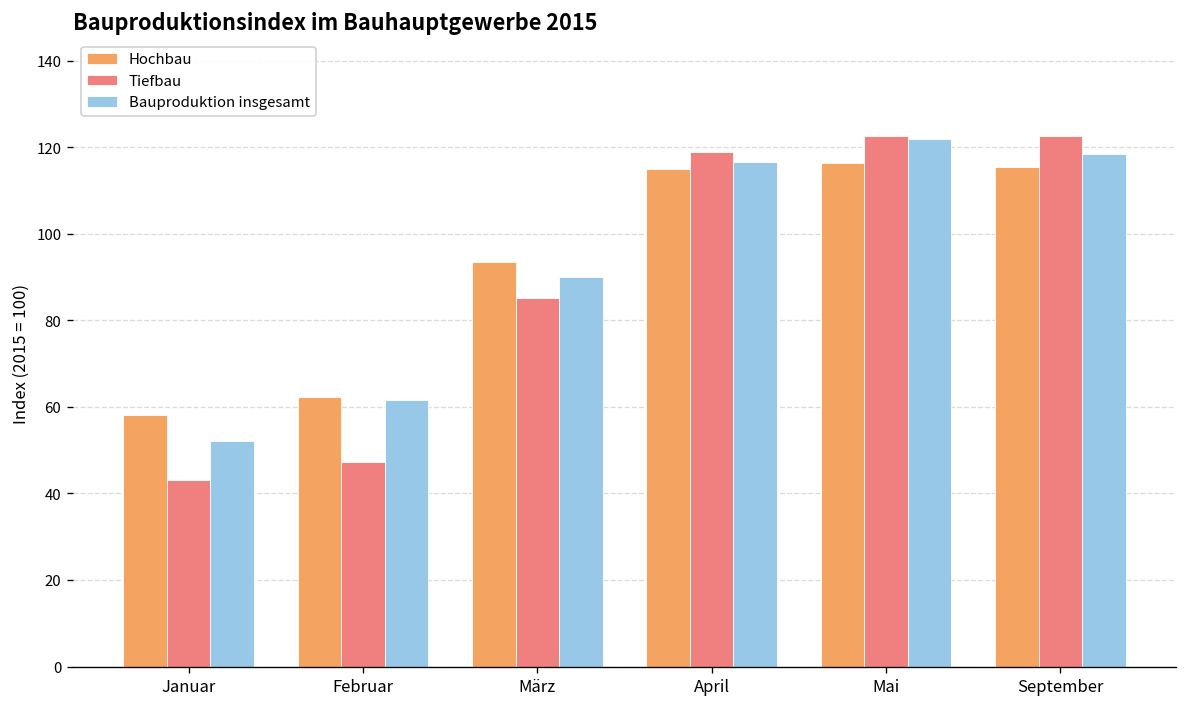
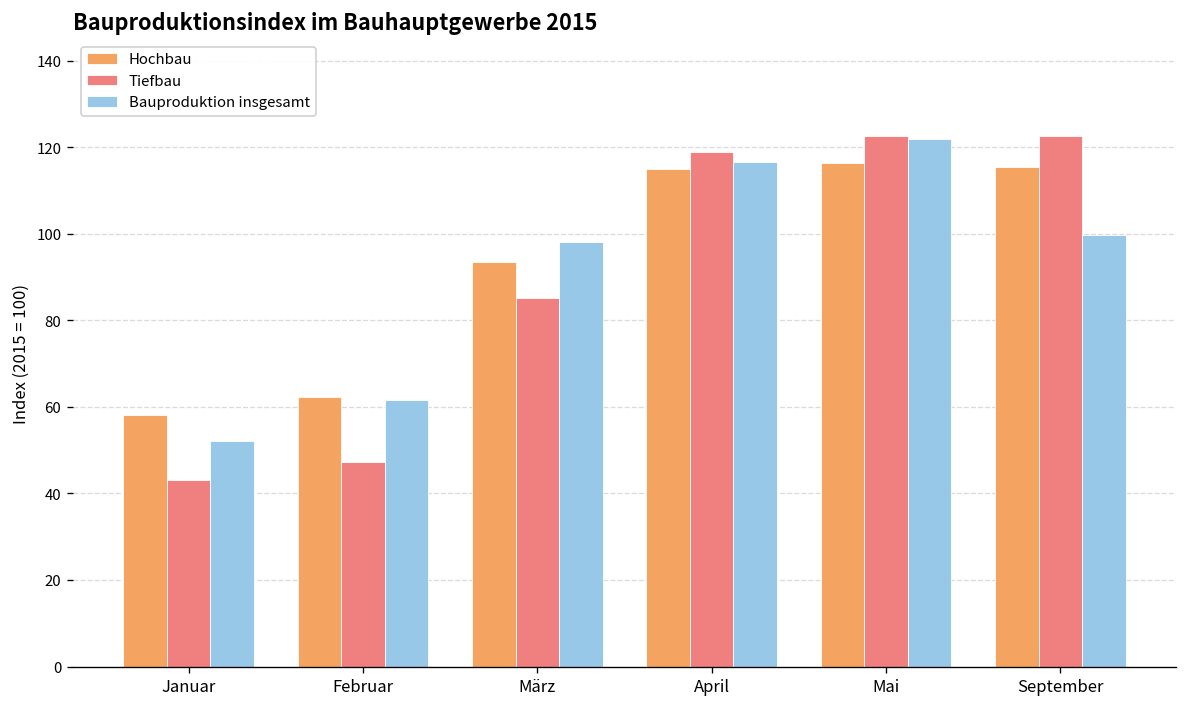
Bauproduktion insgesamt, März: 90 -> 98
Bauproduktion insgesamt, September: 118 -> 100
